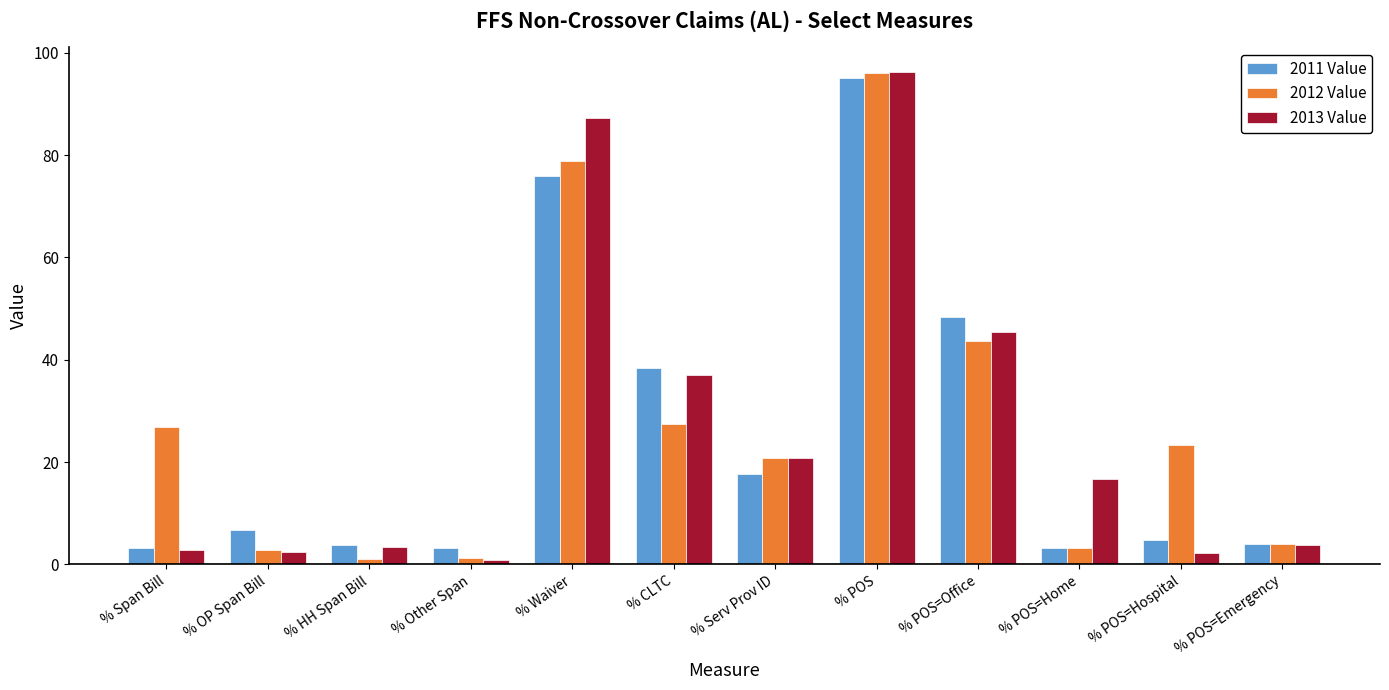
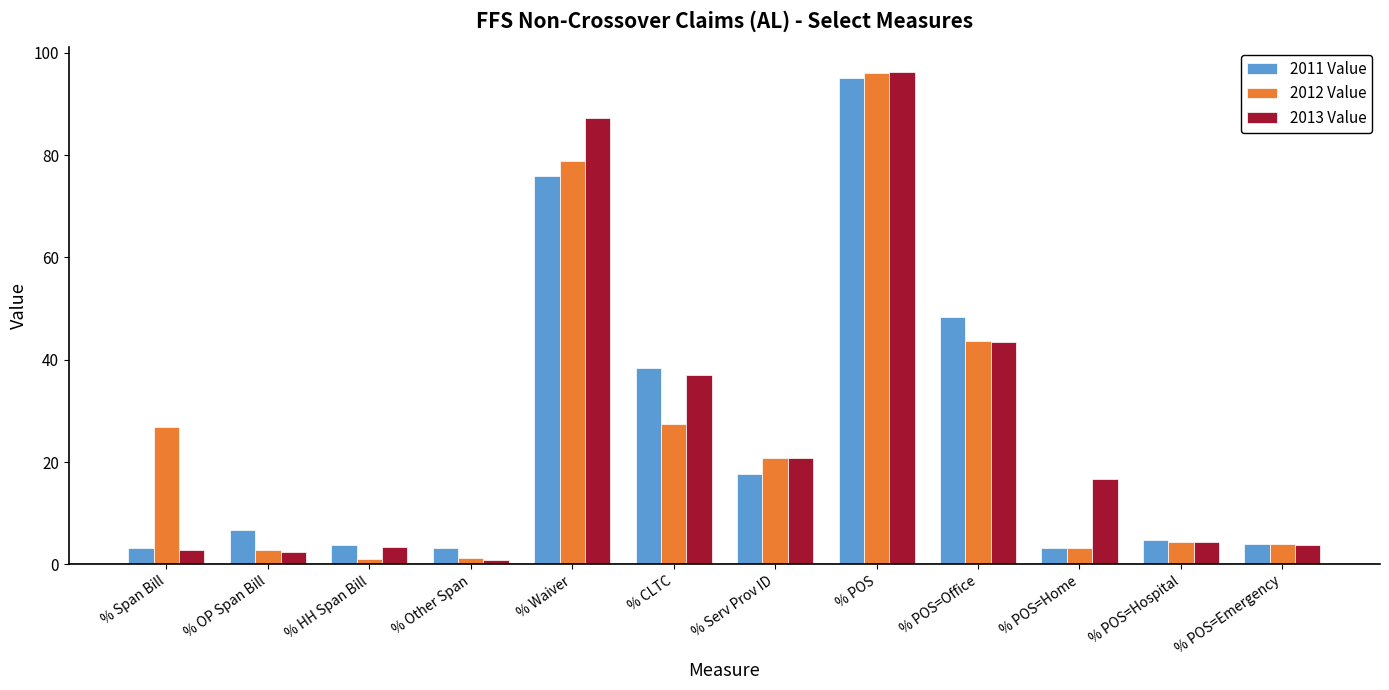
2013 Value, % POS=Office: 45 -> 43
2012 Value, % POS=Hospital: 23 -> 4
2013 Value, % POS=Hospital: 2 -> 4
